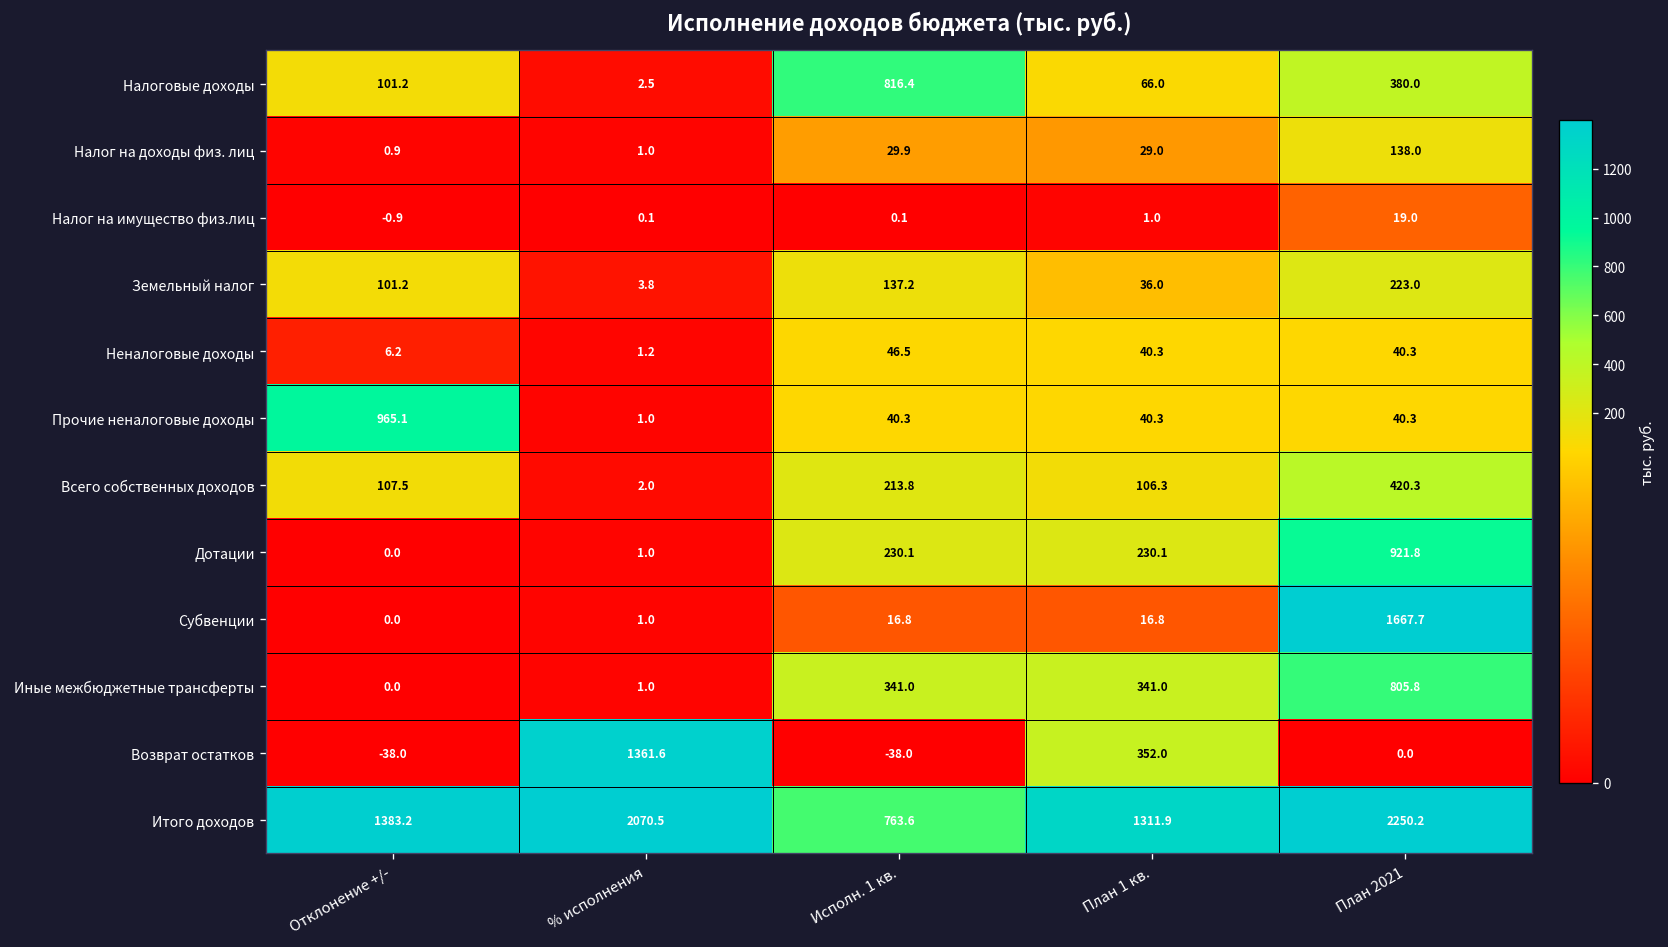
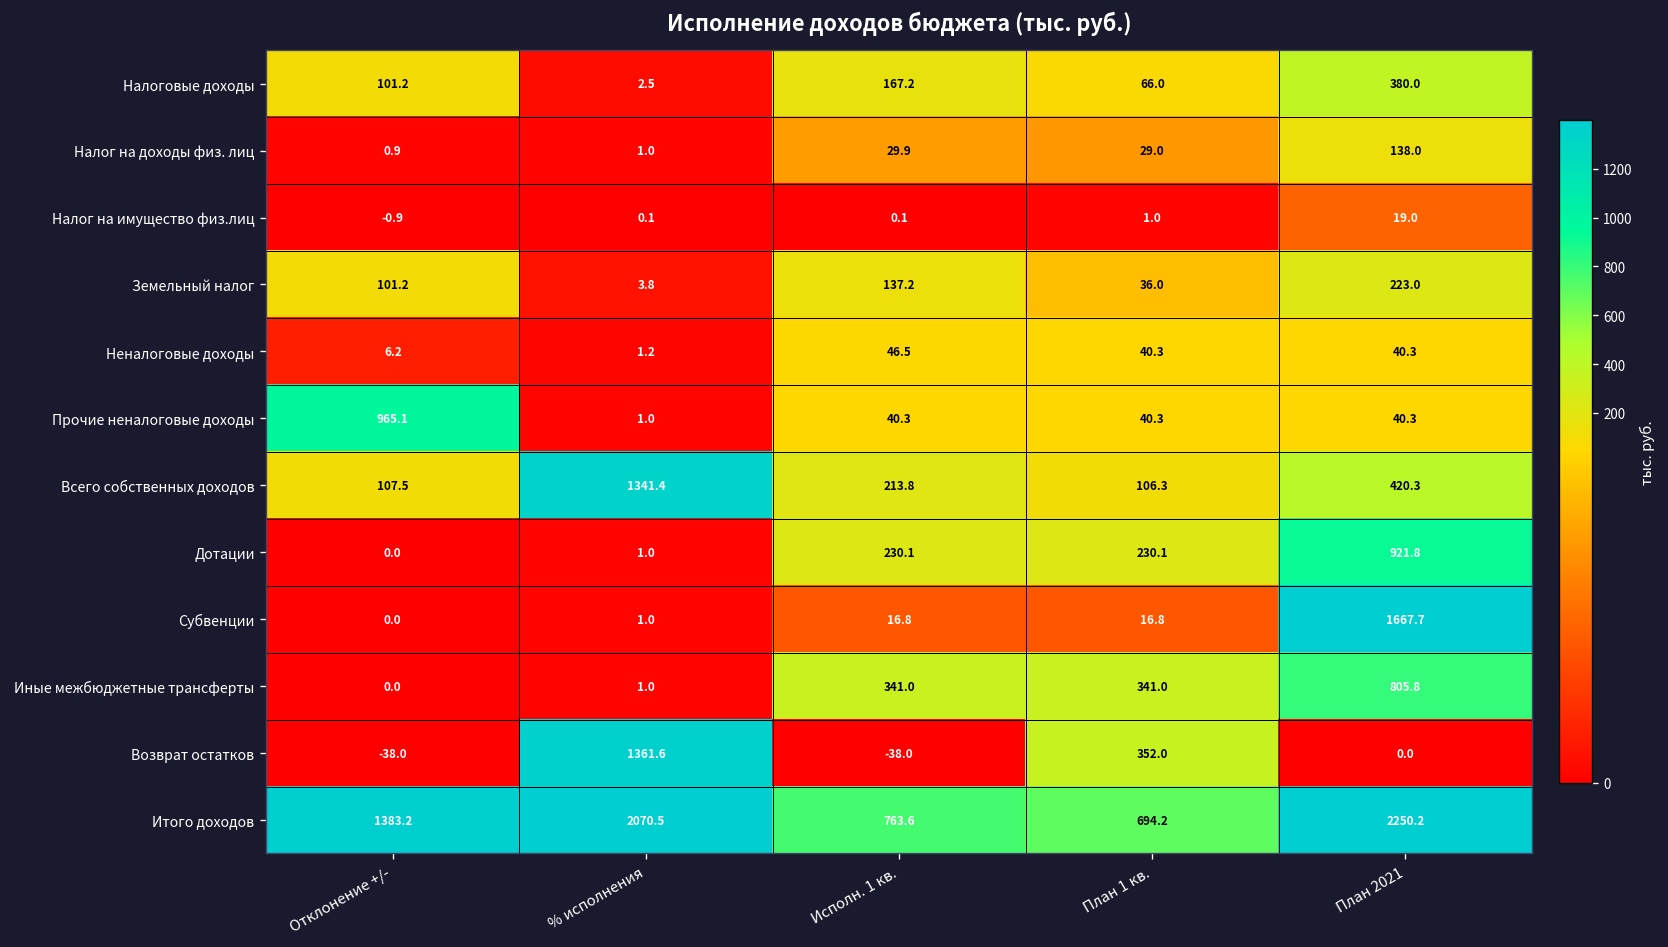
Налоговые доходы, Исполн. 1 кв.: 816.4 -> 167.2
Всего собственных доходов, % исполнения: 2.0 -> 1341.4
Итого доходов, План 1 кв.: 1311.9 -> 694.2
